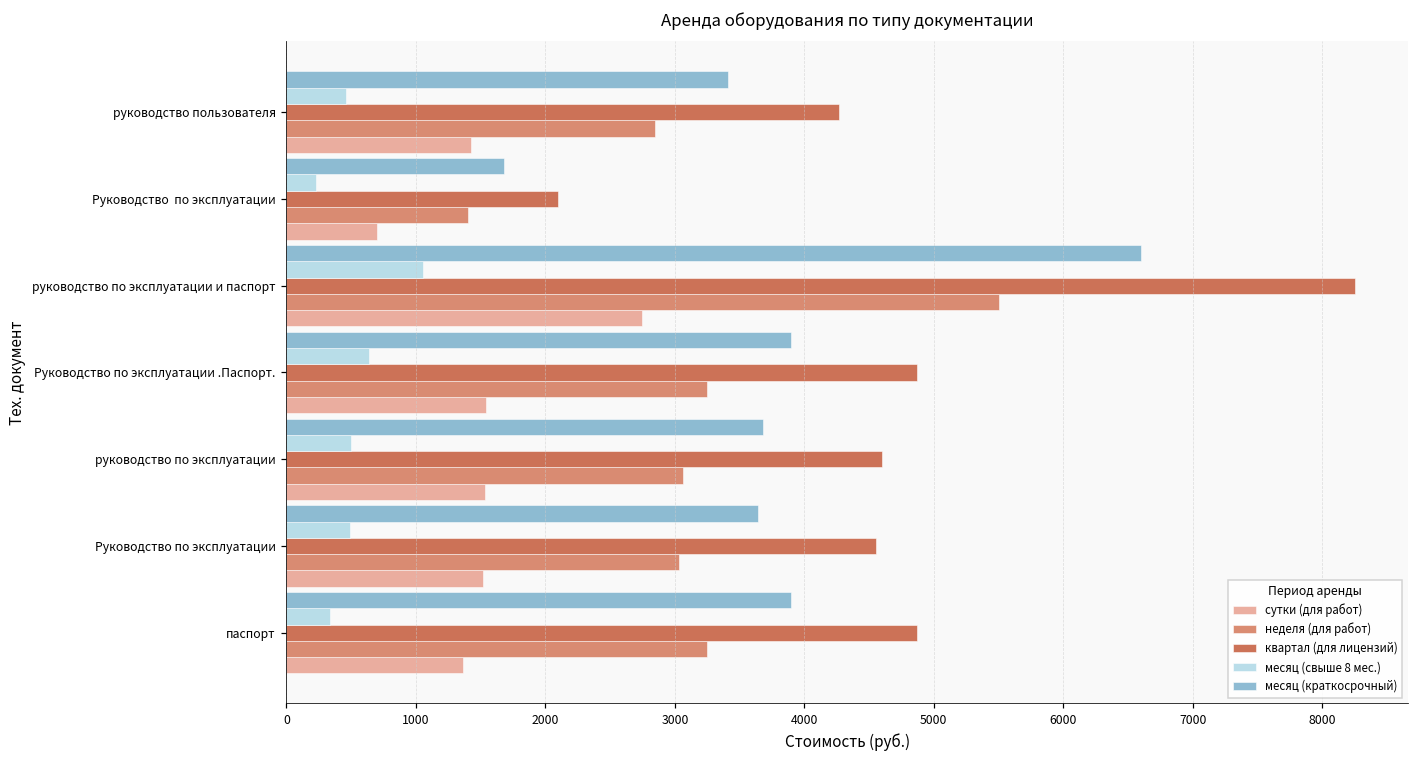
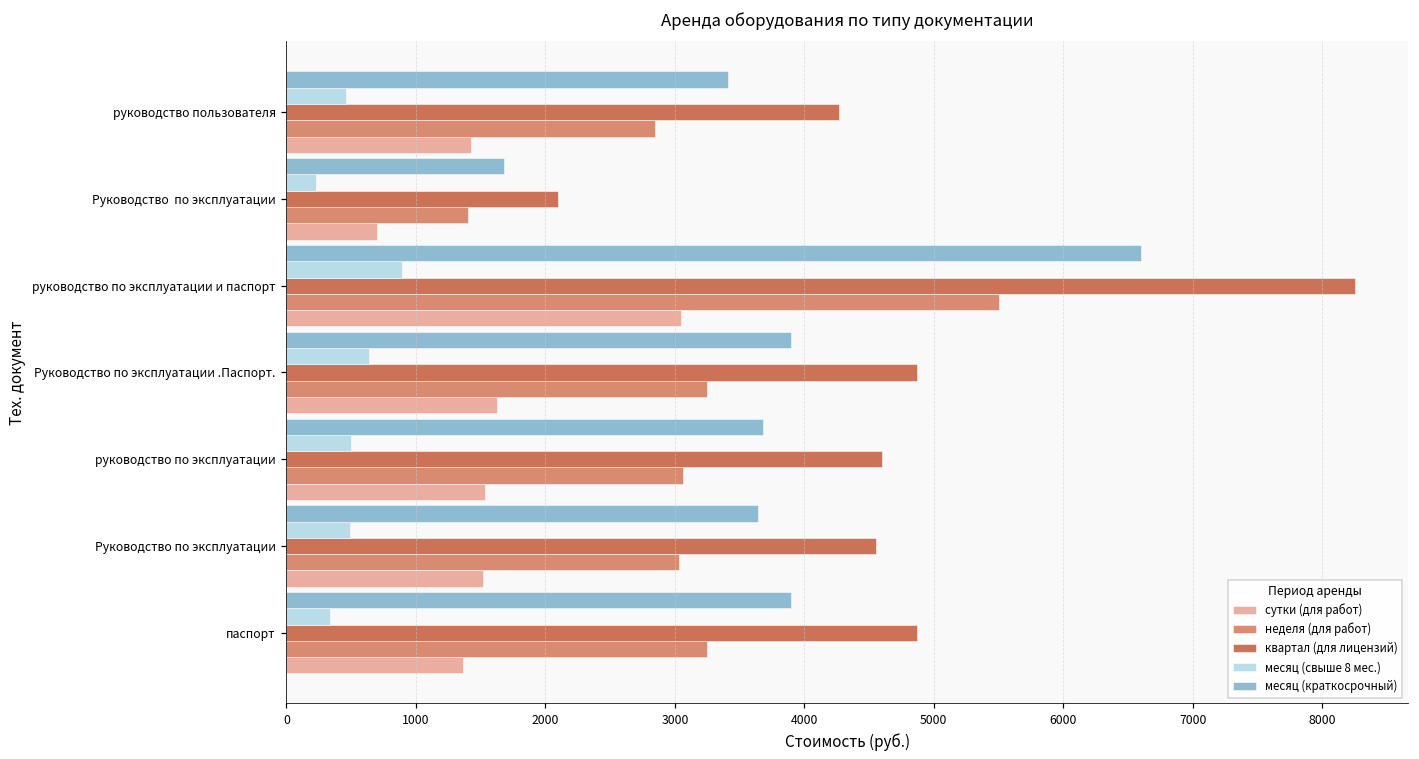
месяц (свыше 8 мес.), руководство по эксплуатации и паспорт: 1060 -> 890
сутки (для работ), руководство по эксплуатации и паспорт: 2750 -> 3050
сутки (для работ), Руководство по эксплуатации .Паспорт.: 1540 -> 1620
